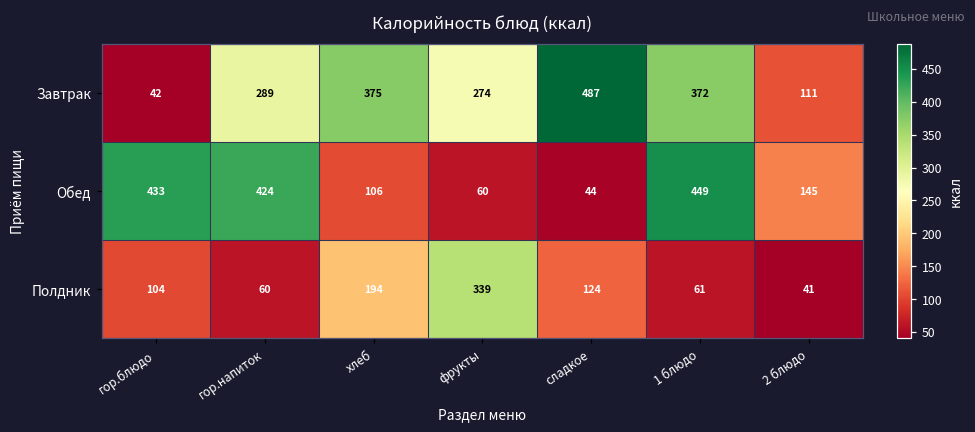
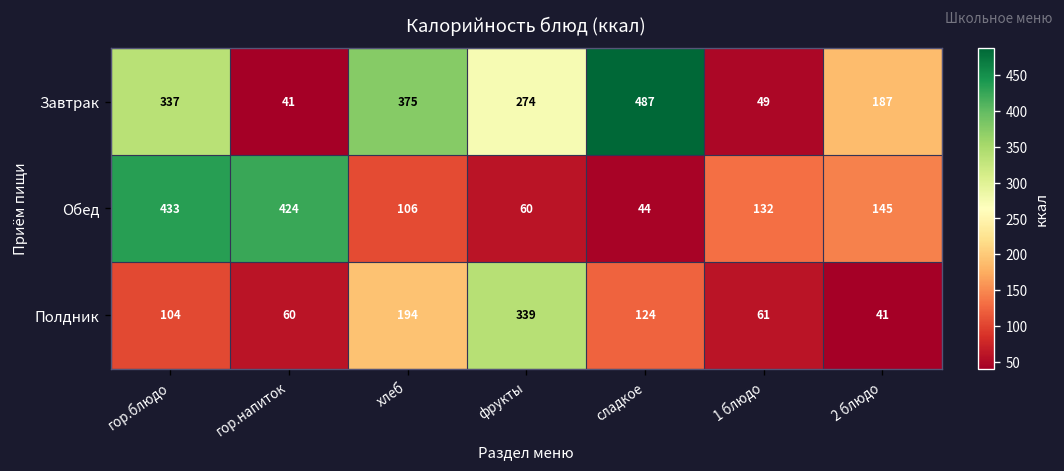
Завтрак, гор.блюдо: 42 -> 337
Завтрак, гор.напиток: 289 -> 41
Завтрак, 1 блюдо: 372 -> 49
Завтрак, 2 блюдо: 111 -> 187
Обед, 1 блюдо: 449 -> 132
